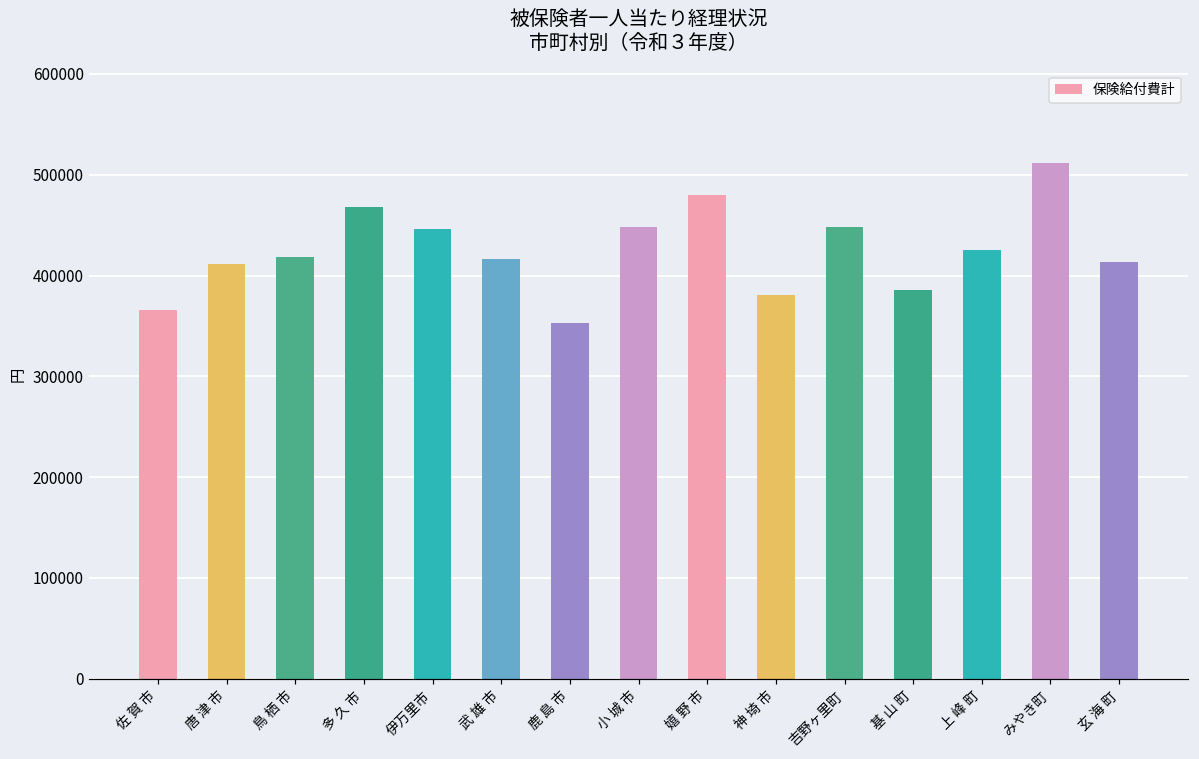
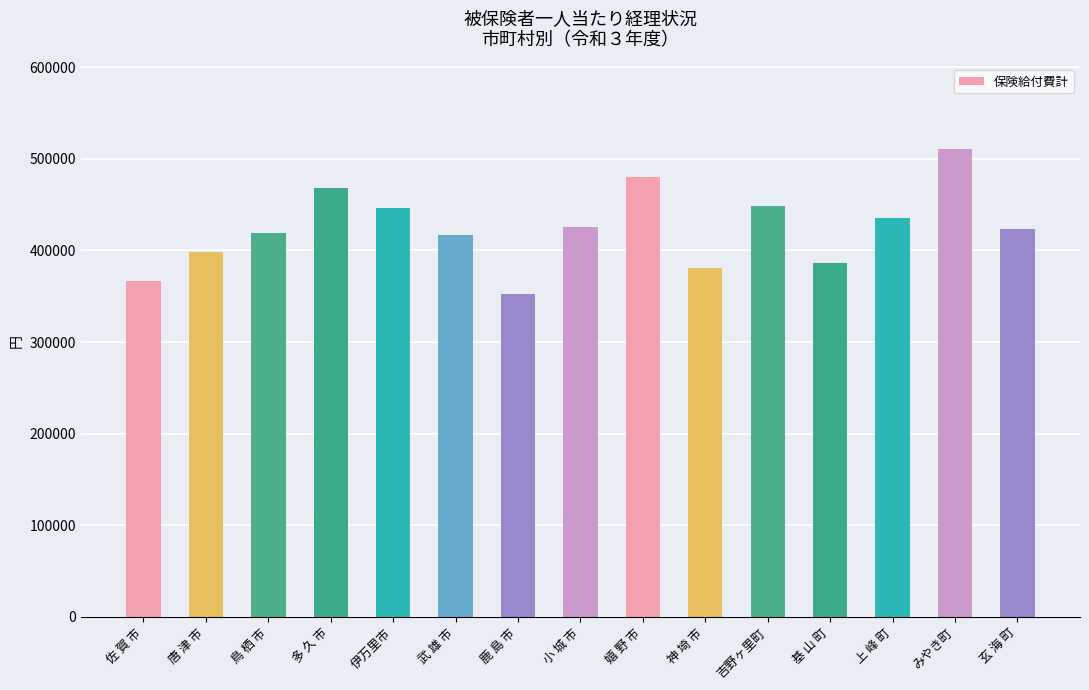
唐 津 市: 410000 -> 400000
小 城 市: 450000 -> 430000
上 峰 町: 420000 -> 440000
玄 海 町: 410000 -> 420000
